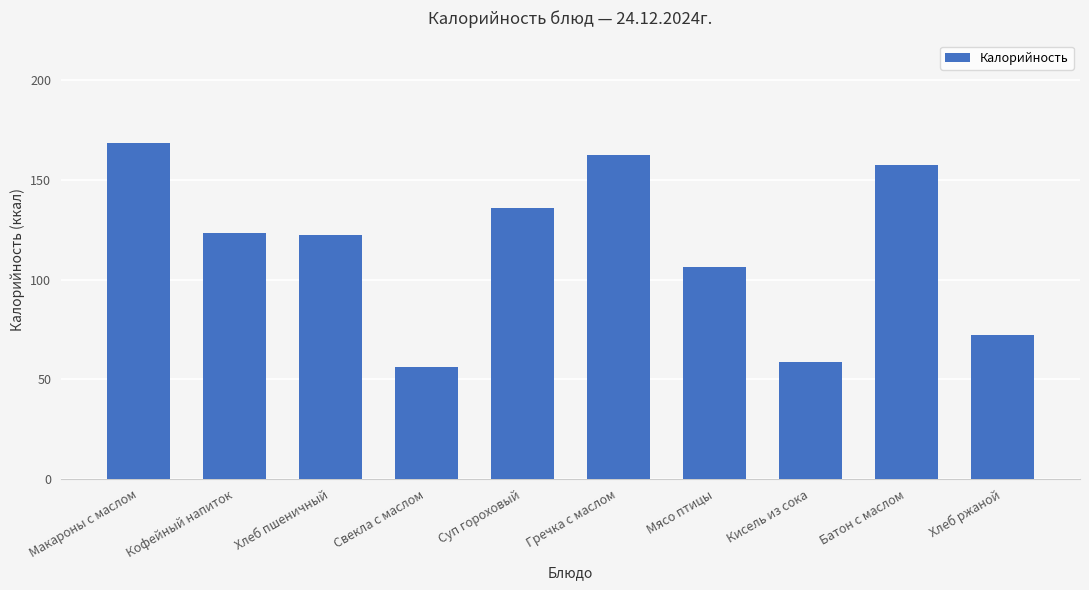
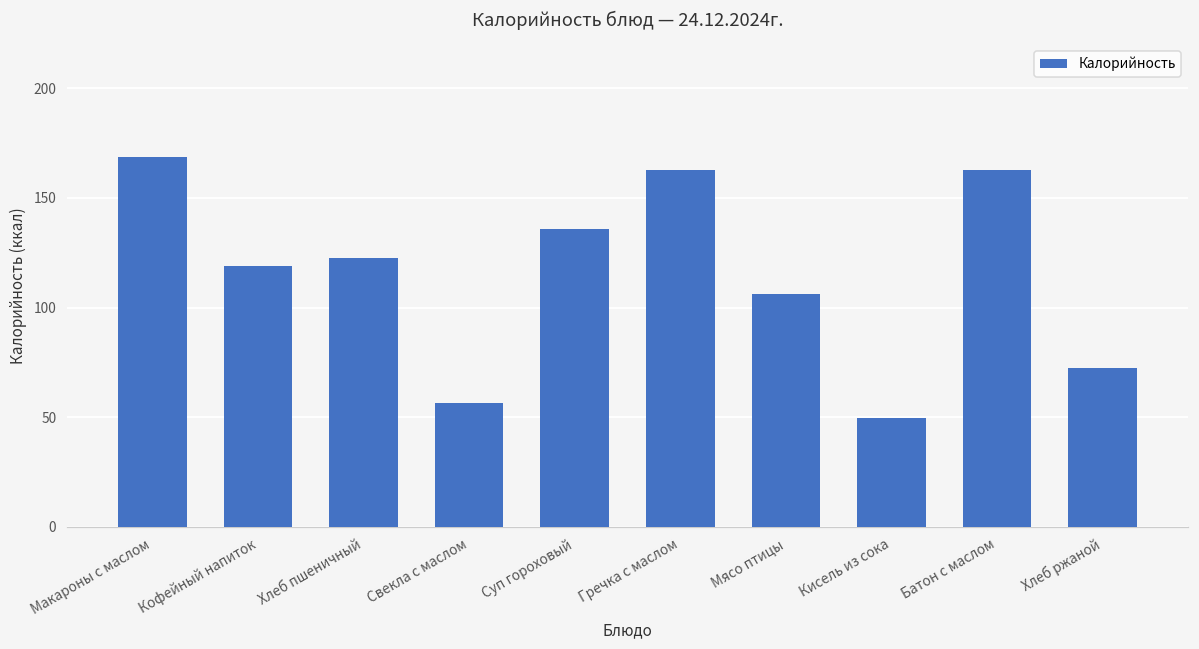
Кофейный напиток: 123 -> 119
Кисель из сока: 59 -> 50
Батон с маслом: 158 -> 163
